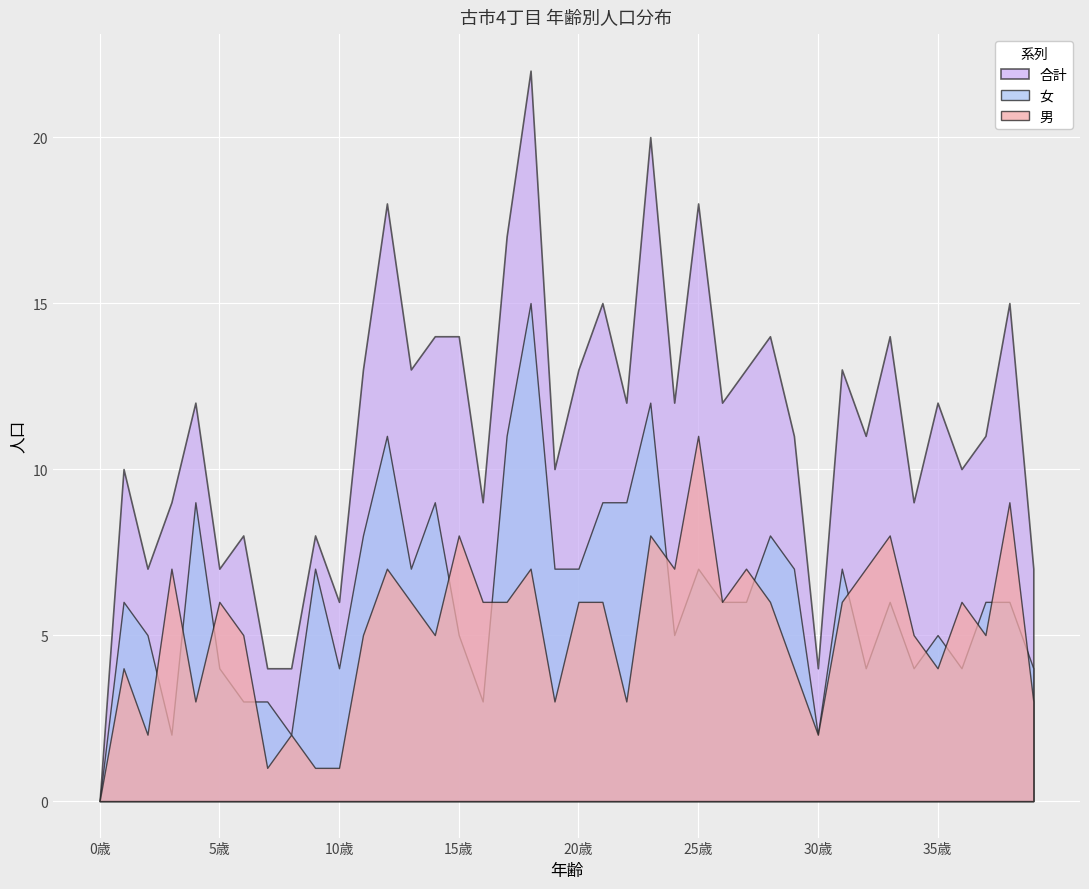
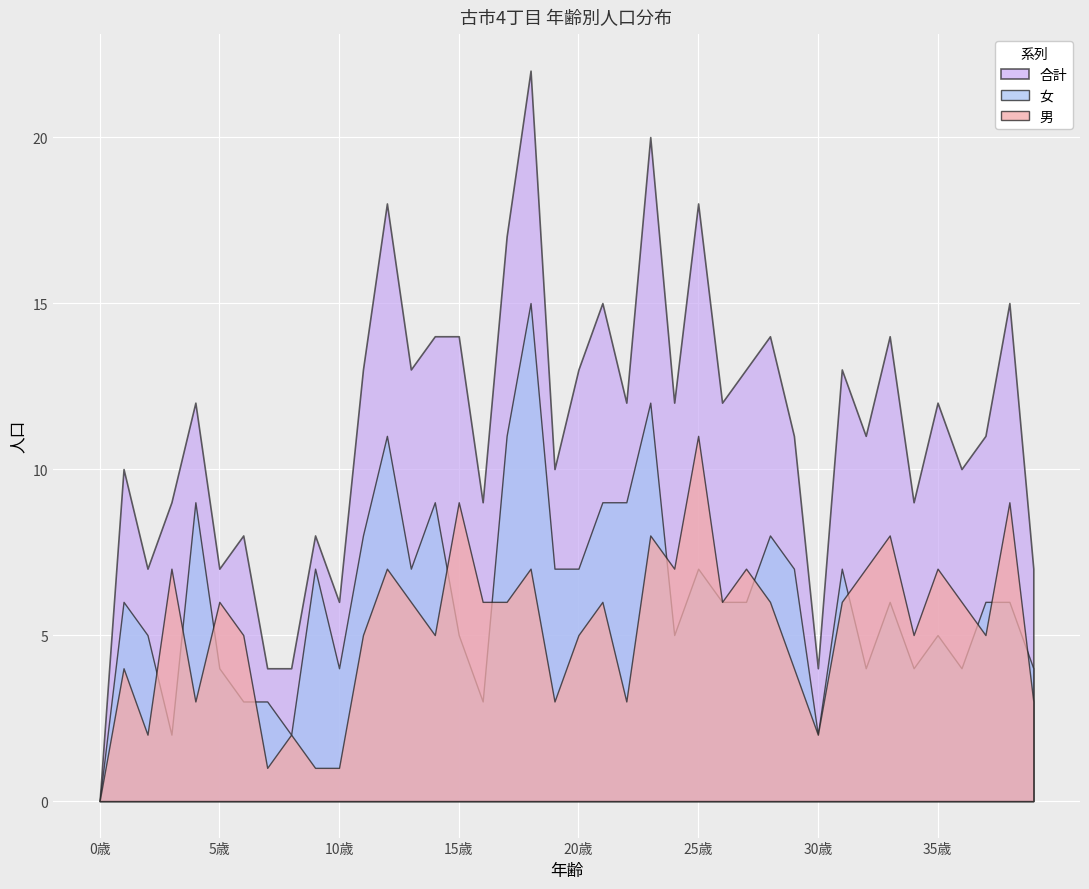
男, 15歳: 8 -> 9
男, 20歳: 6 -> 5
男, 35歳: 4 -> 7
